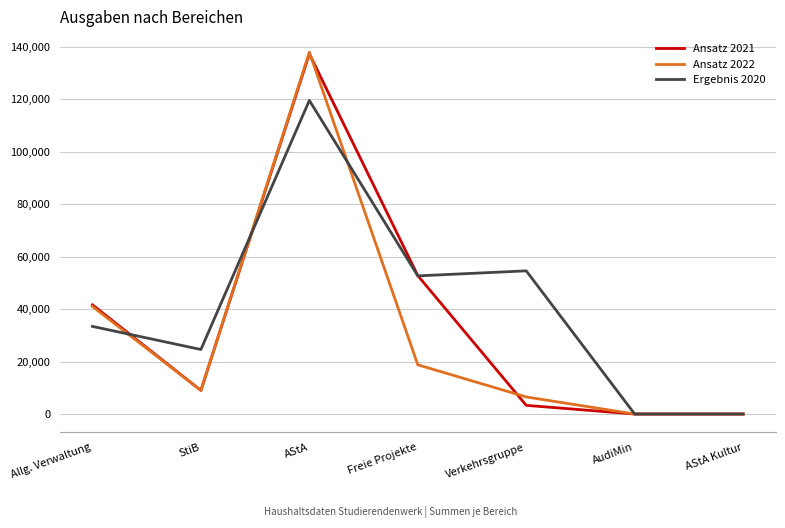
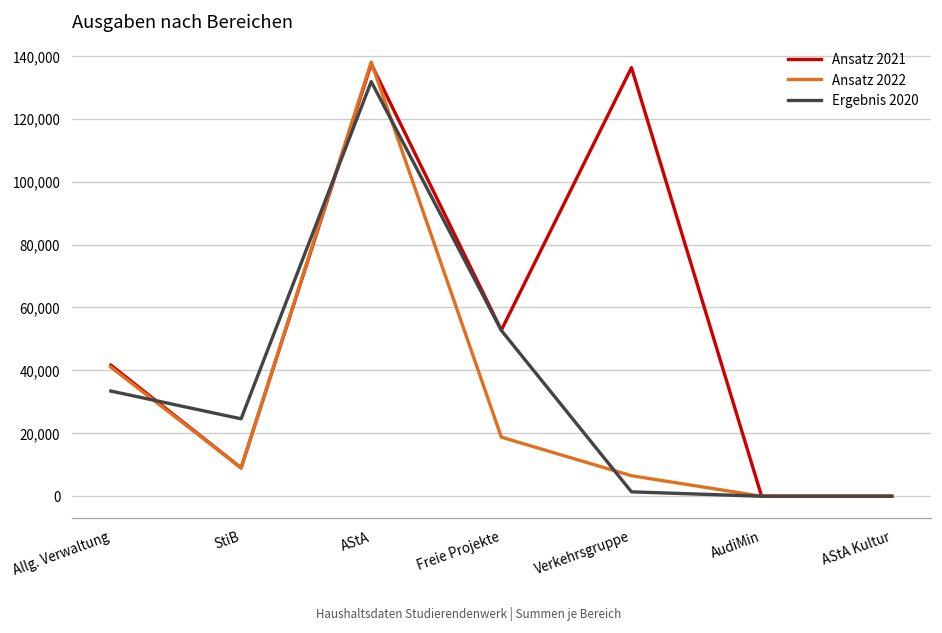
Ergebnis 2020, AStA: 120,000 -> 132,000
Ansatz 2021, Verkehrsgruppe: 3,000 -> 136,000
Ergebnis 2020, Verkehrsgruppe: 55,000 -> 1,000
